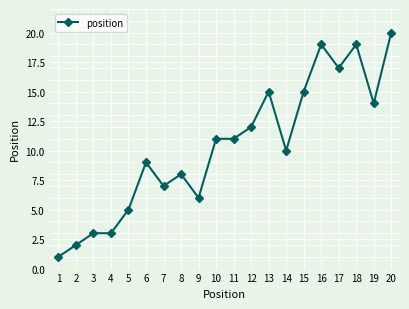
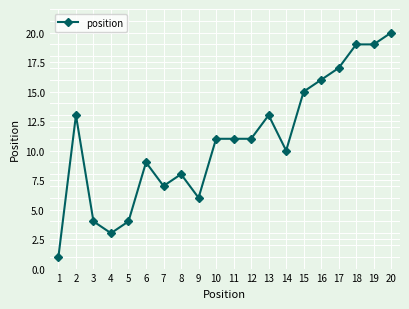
2: 2 -> 13
3: 3 -> 4
5: 5 -> 4
12: 12 -> 11
13: 15 -> 13
16: 19 -> 16
19: 14 -> 19
